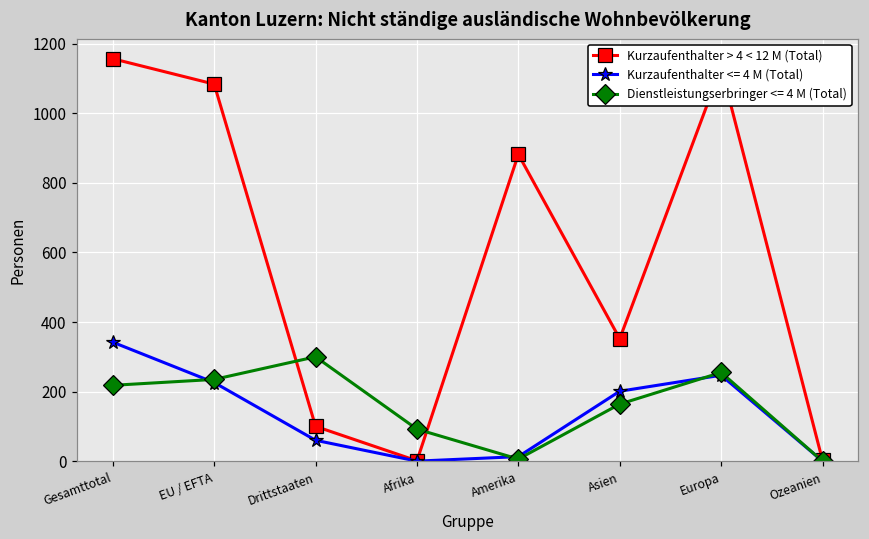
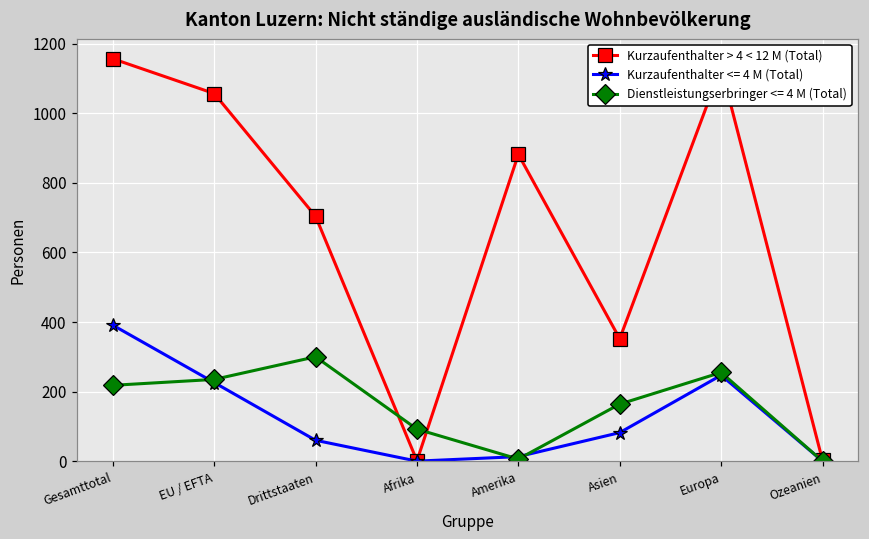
Kurzaufenthalter <= 4 M (Total), Gesamttotal: 340 -> 390
Kurzaufenthalter > 4 < 12 M (Total), EU / EFTA: 1080 -> 1060
Kurzaufenthalter > 4 < 12 M (Total), Drittstaaten: 100 -> 700
Kurzaufenthalter <= 4 M (Total), Asien: 200 -> 80
